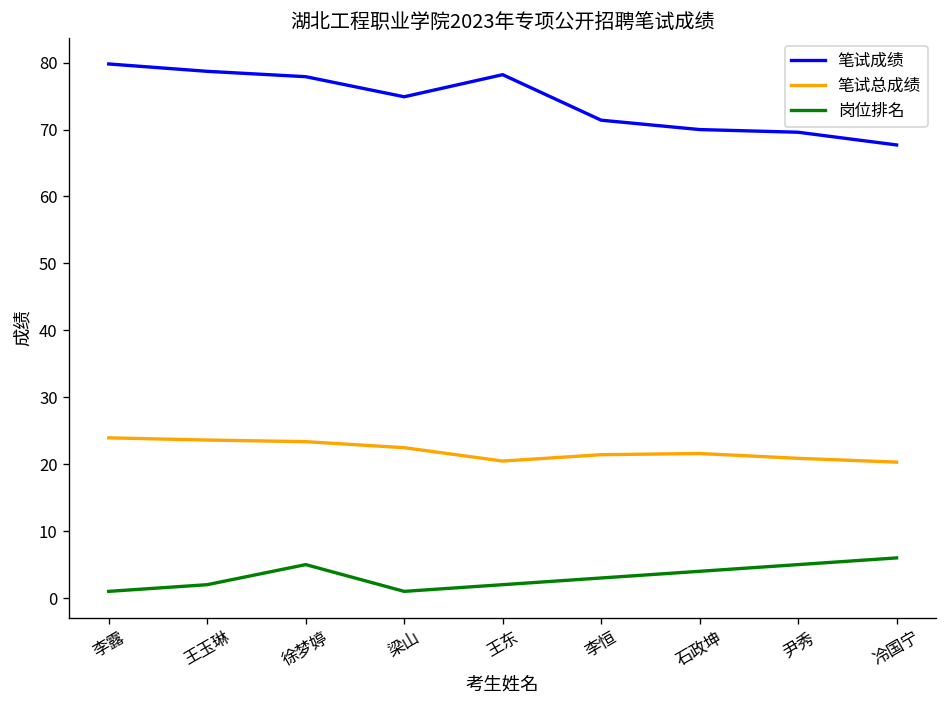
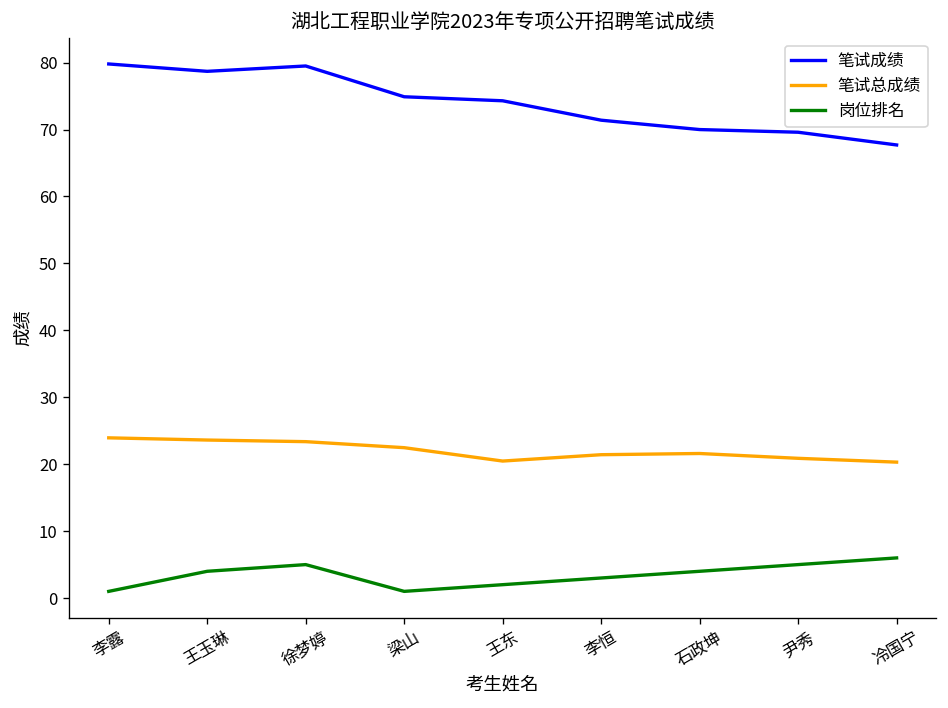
岗位排名, 王玉琳: 2 -> 4
笔试成绩, 徐梦婷: 78 -> 80
笔试成绩, 王东: 78 -> 74
